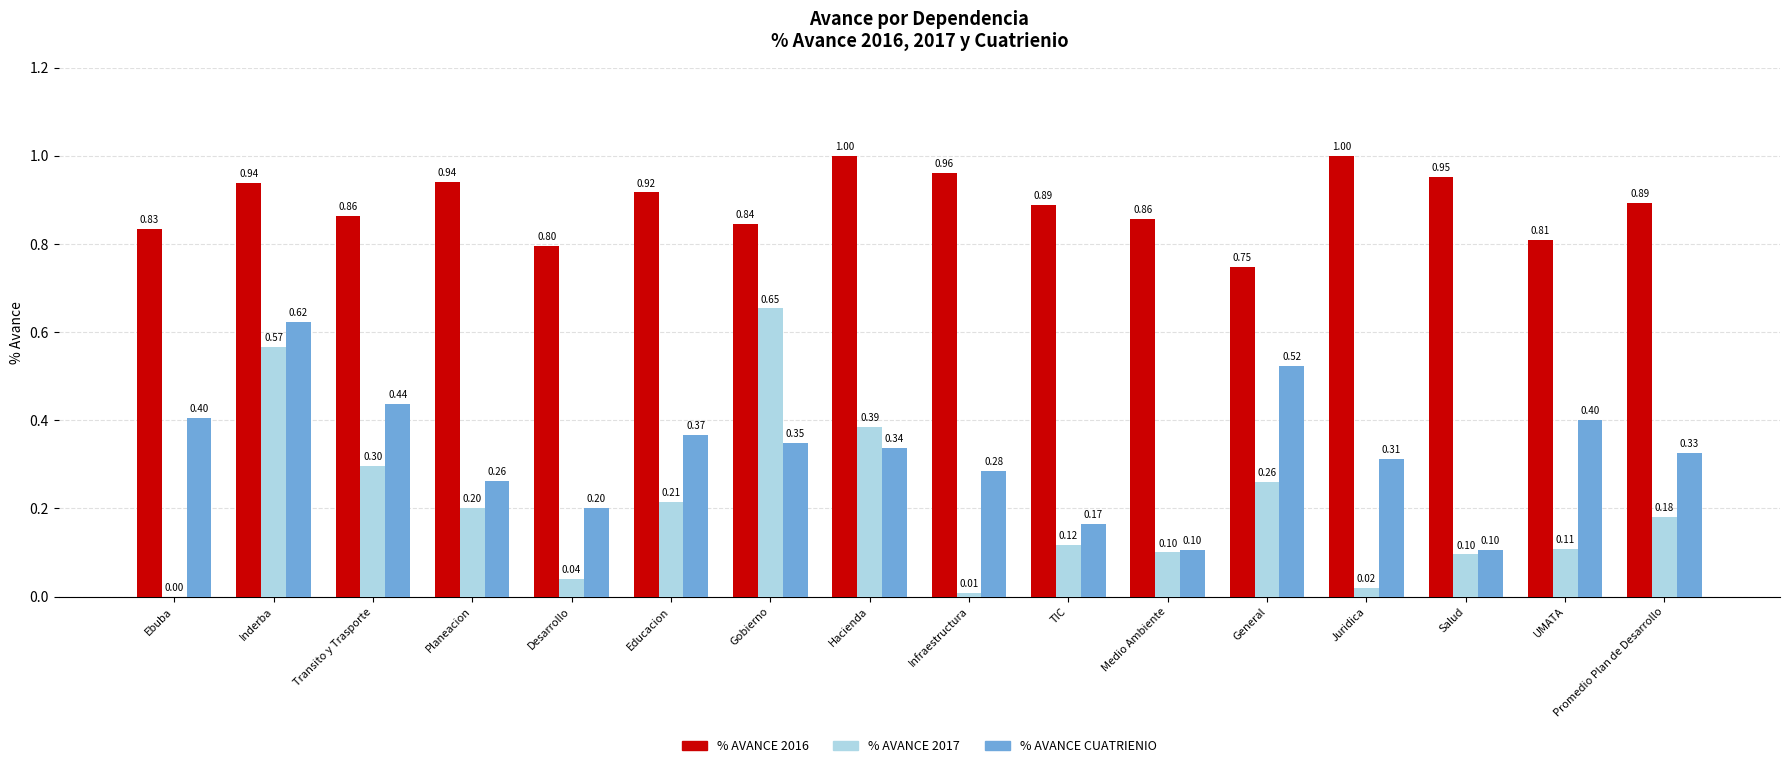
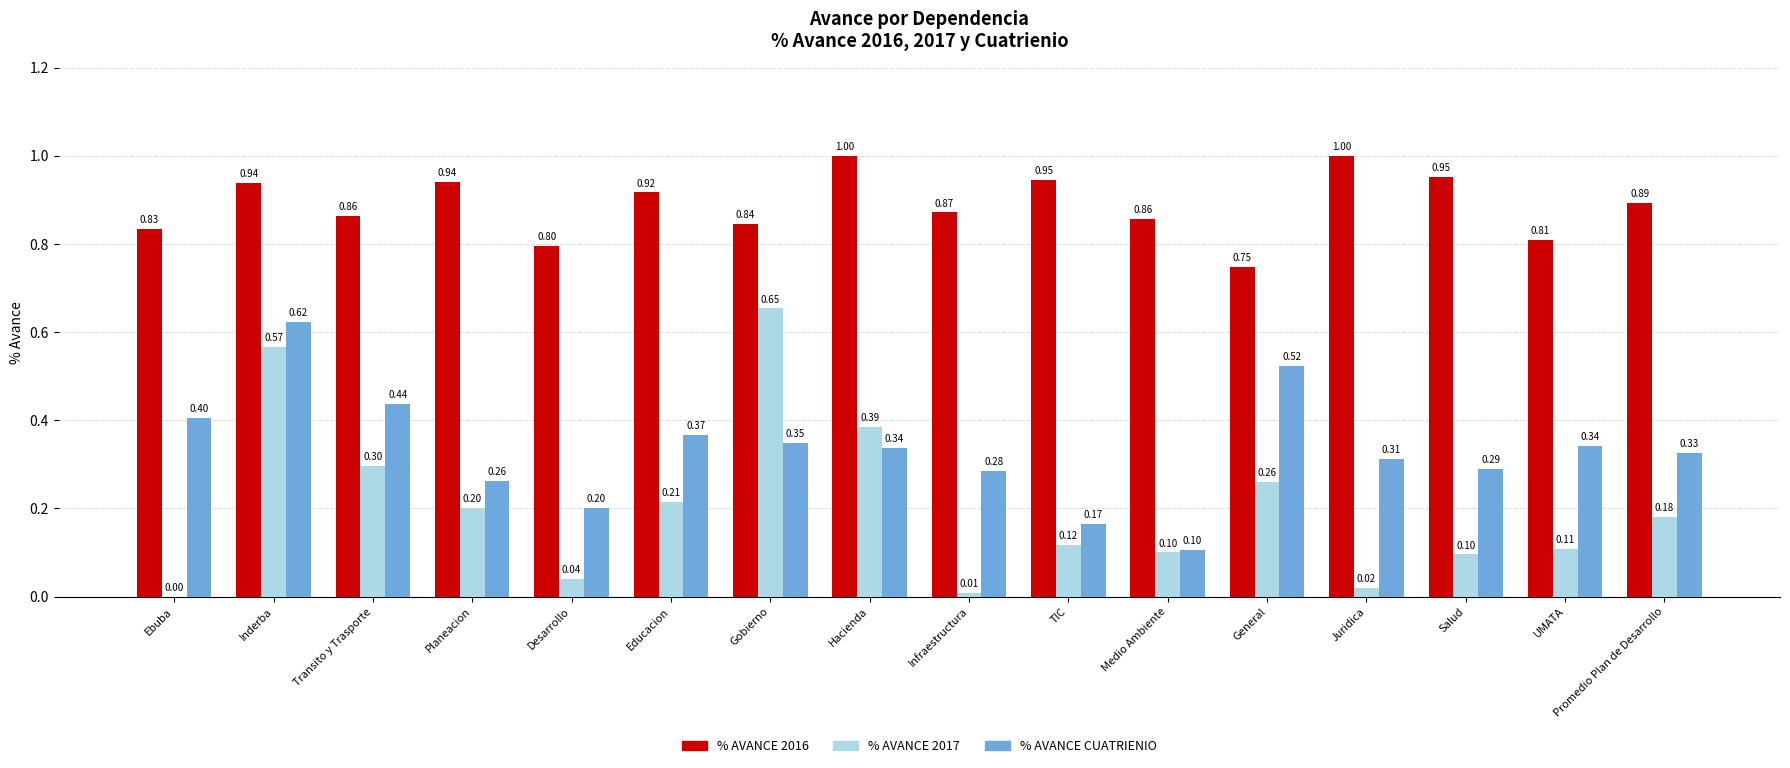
% AVANCE 2016, Infraestructura: 0.96 -> 0.87
% AVANCE 2016, TIC: 0.89 -> 0.95
% AVANCE CUATRIENIO, Salud: 0.10 -> 0.29
% AVANCE CUATRIENIO, UMATA: 0.40 -> 0.34
